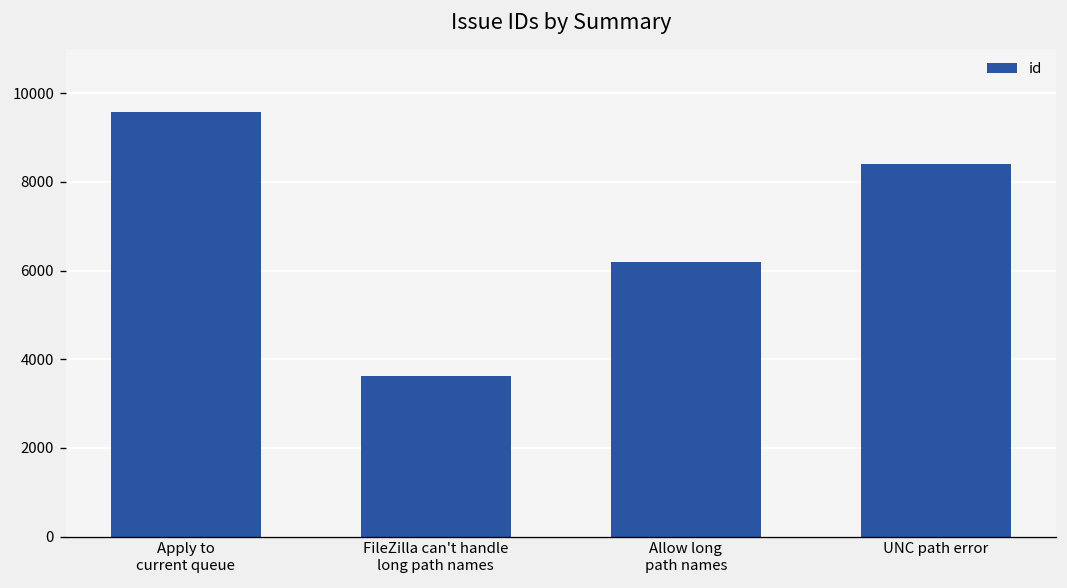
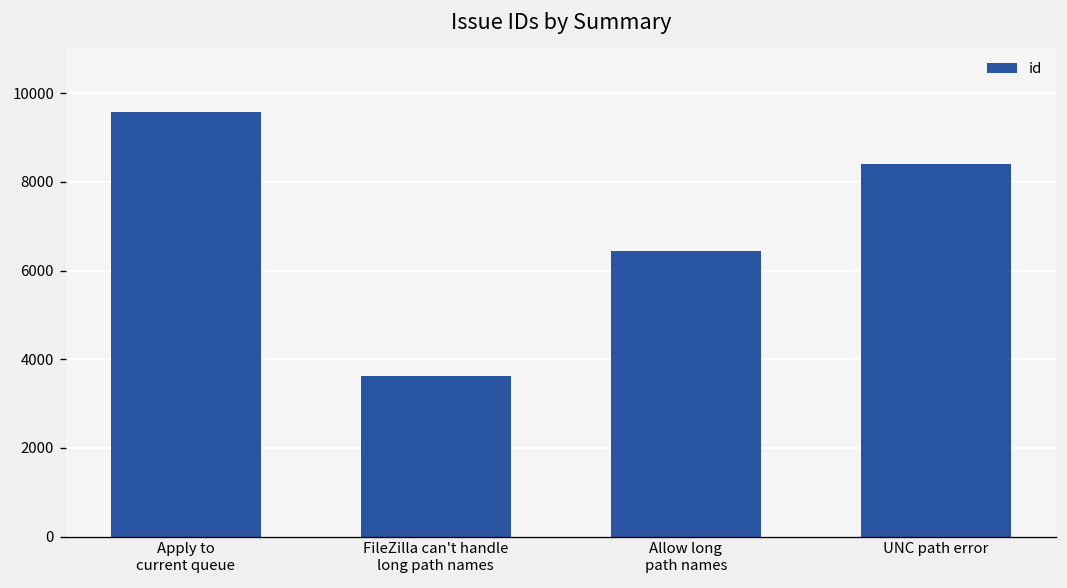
Allow long path names: 6200 -> 6400
